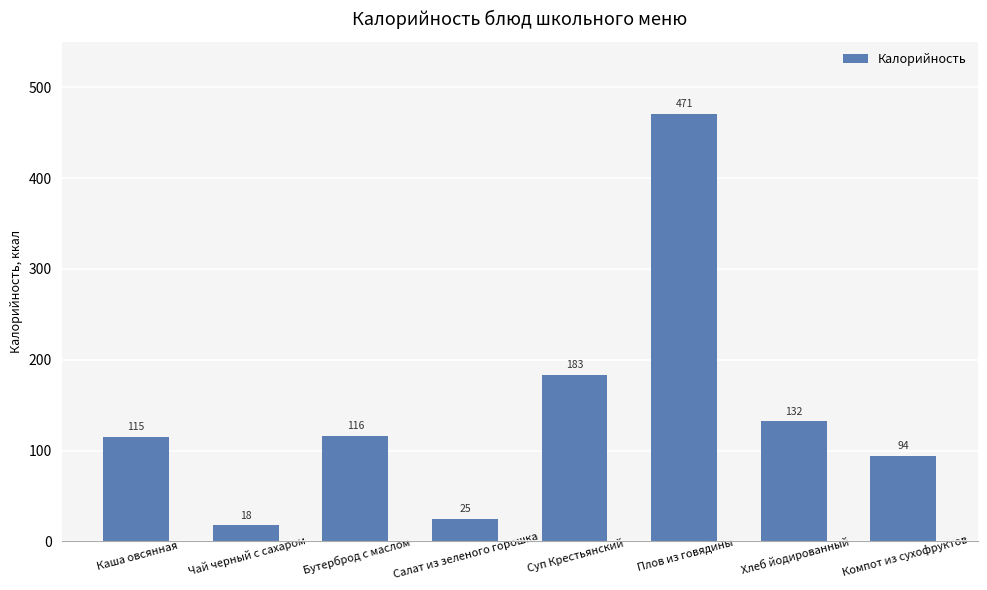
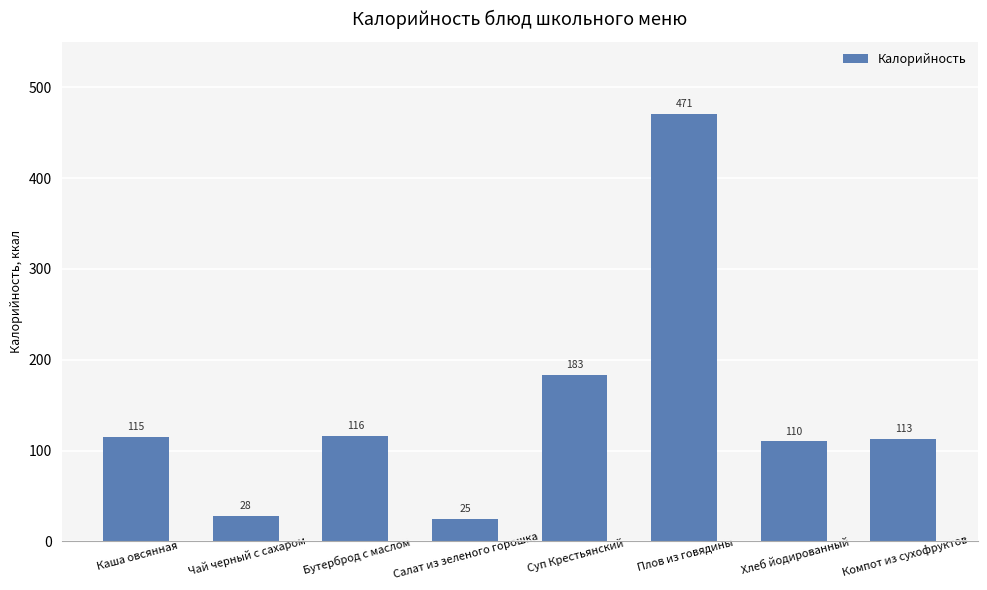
Чай черный с сахаром: 18 -> 28
Хлеб йодированный: 132 -> 110
Компот из сухофруктов: 94 -> 113
